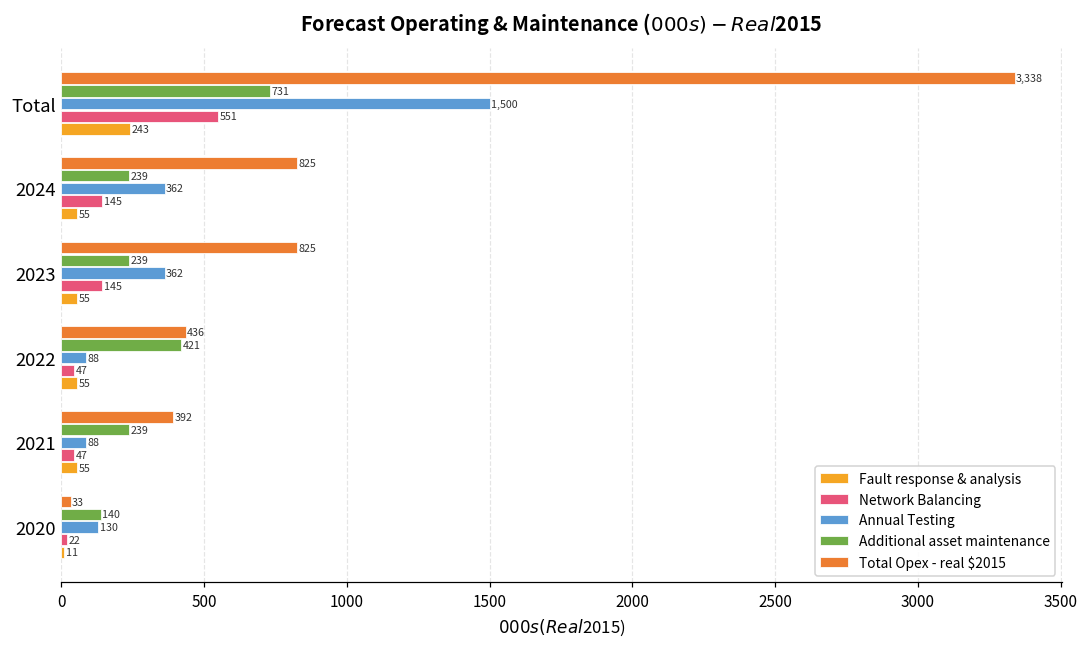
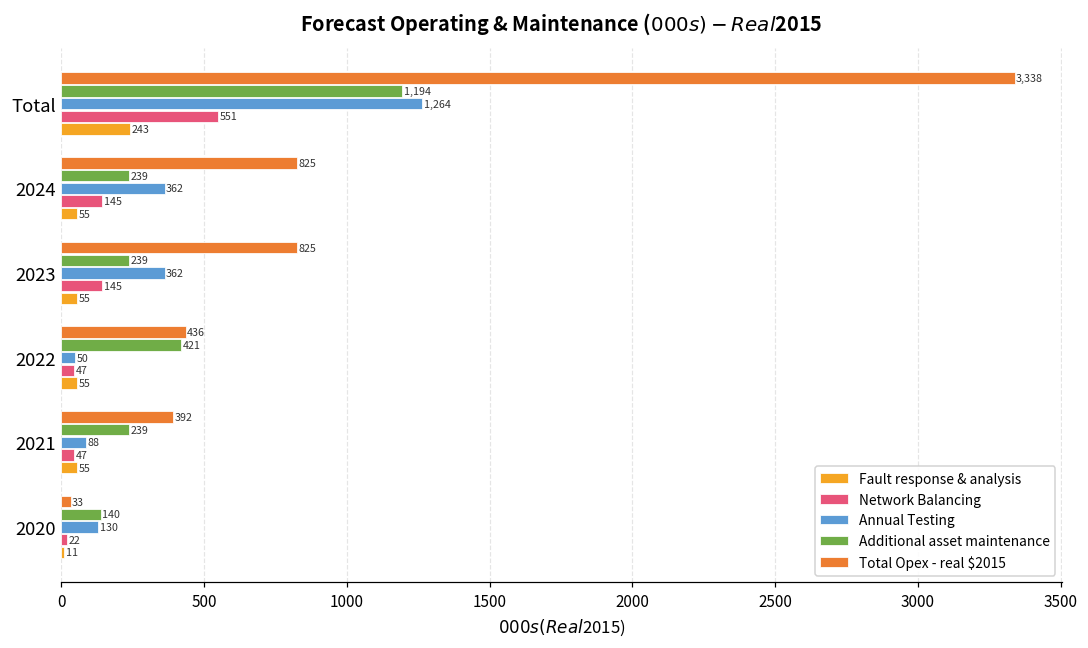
Additional asset maintenance, Total: 731 -> 1,194
Annual Testing, Total: 1,500 -> 1,264
Annual Testing, 2022: 88 -> 50
